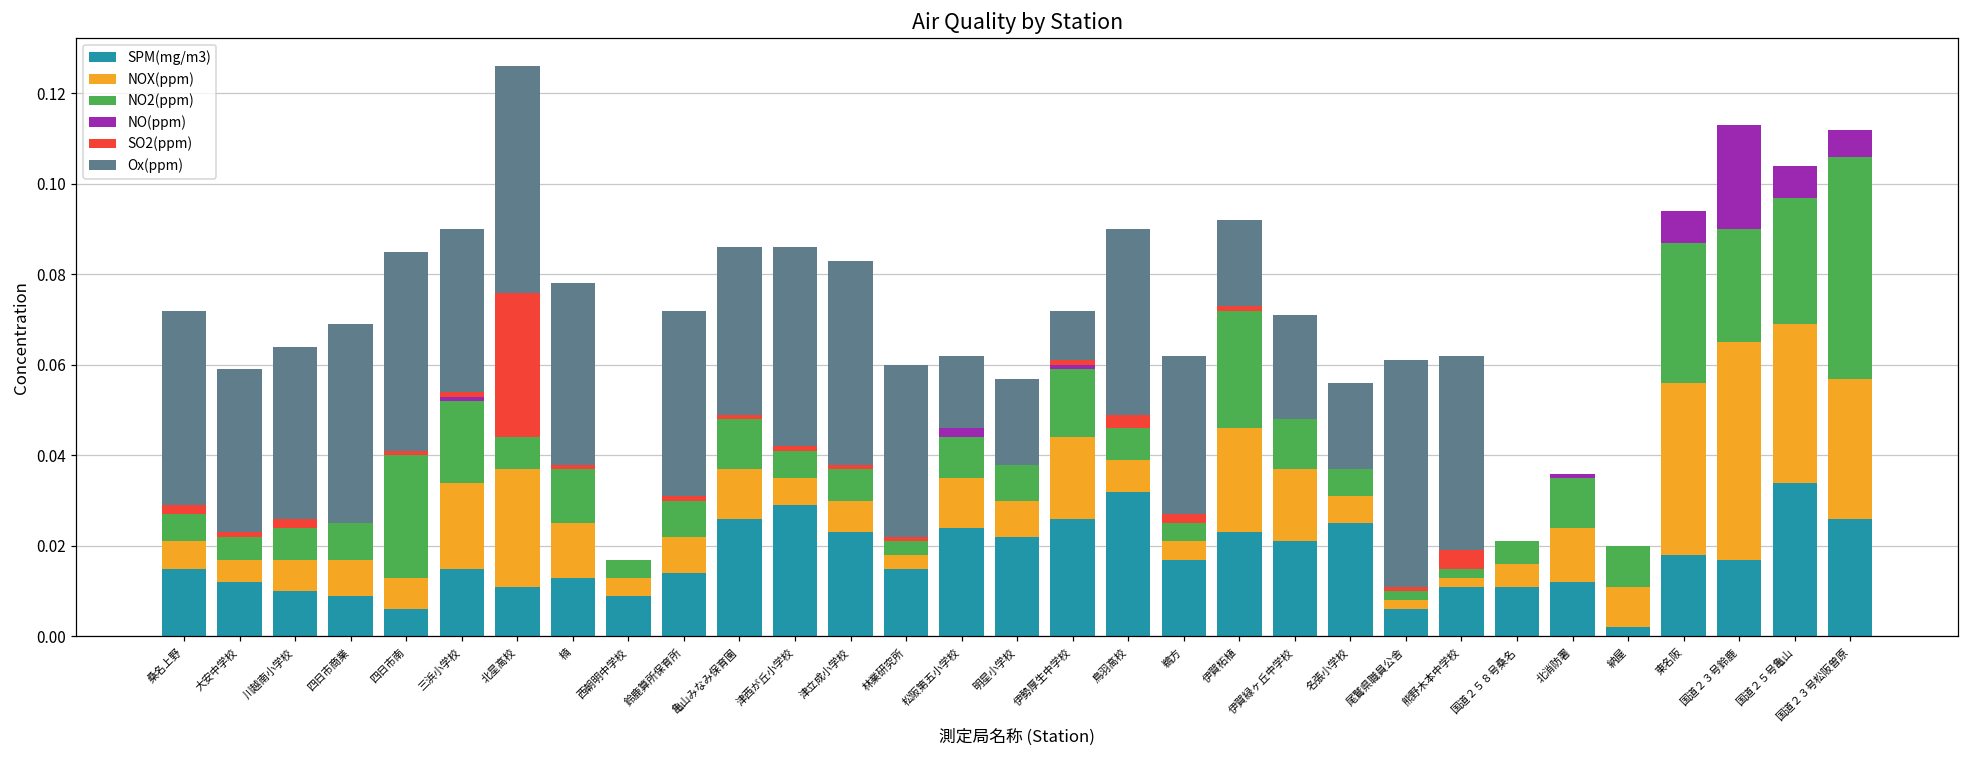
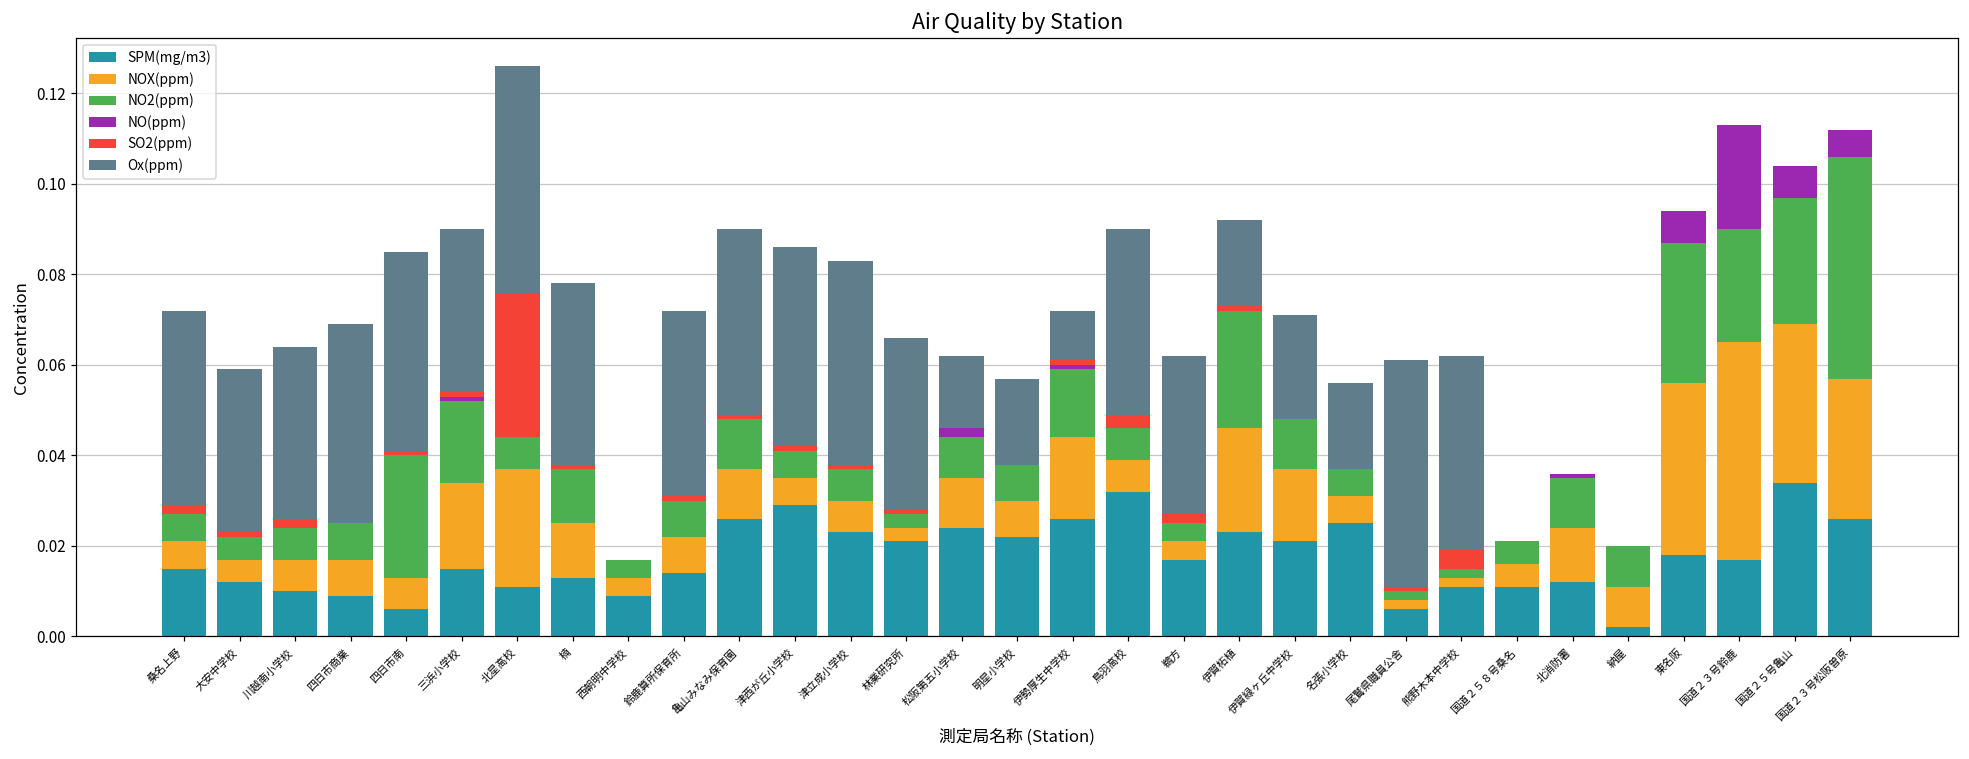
Ox(ppm), 亀山みなみ保育園: 0.037 -> 0.041
SPM(mg/m3), 林業研究所: 0.015 -> 0.021
